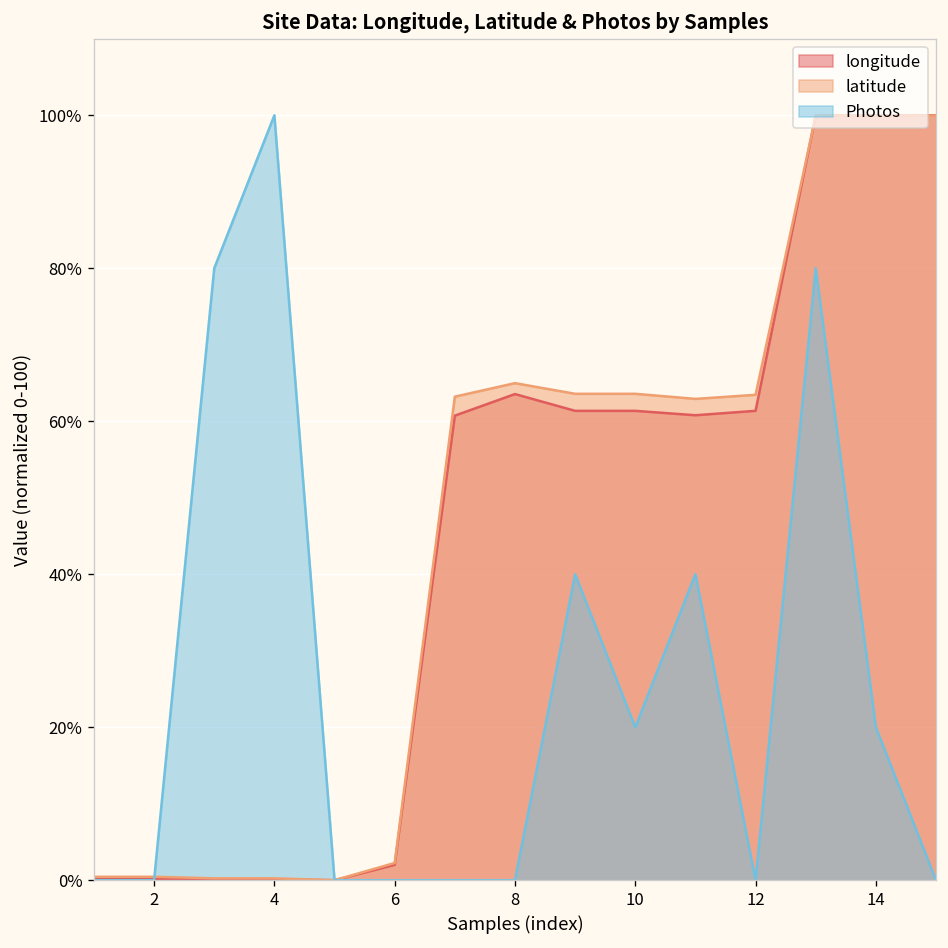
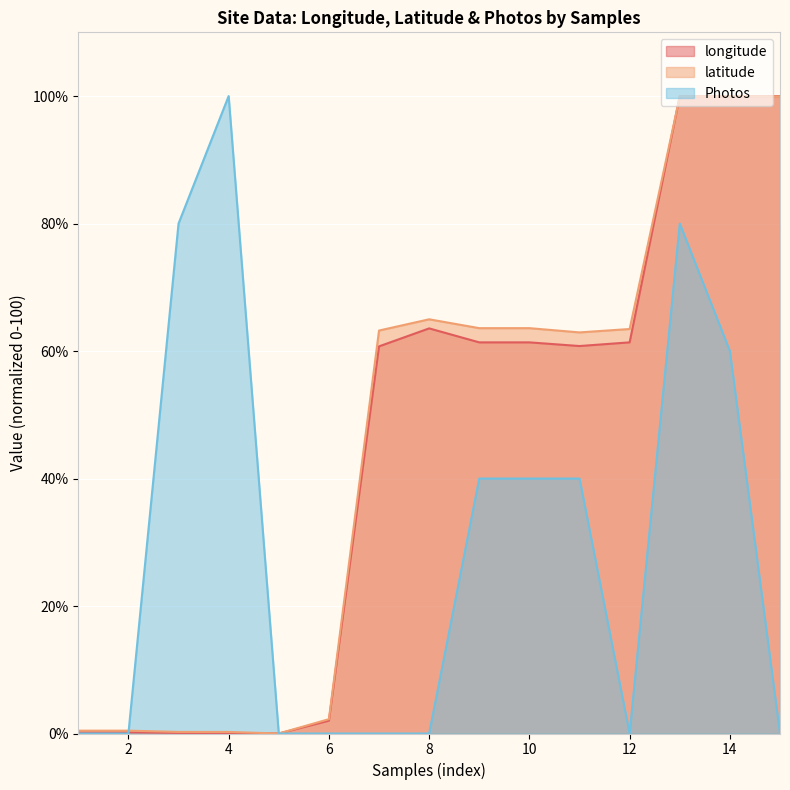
Photos, 10: 20% -> 40%
Photos, 14: 20% -> 60%
